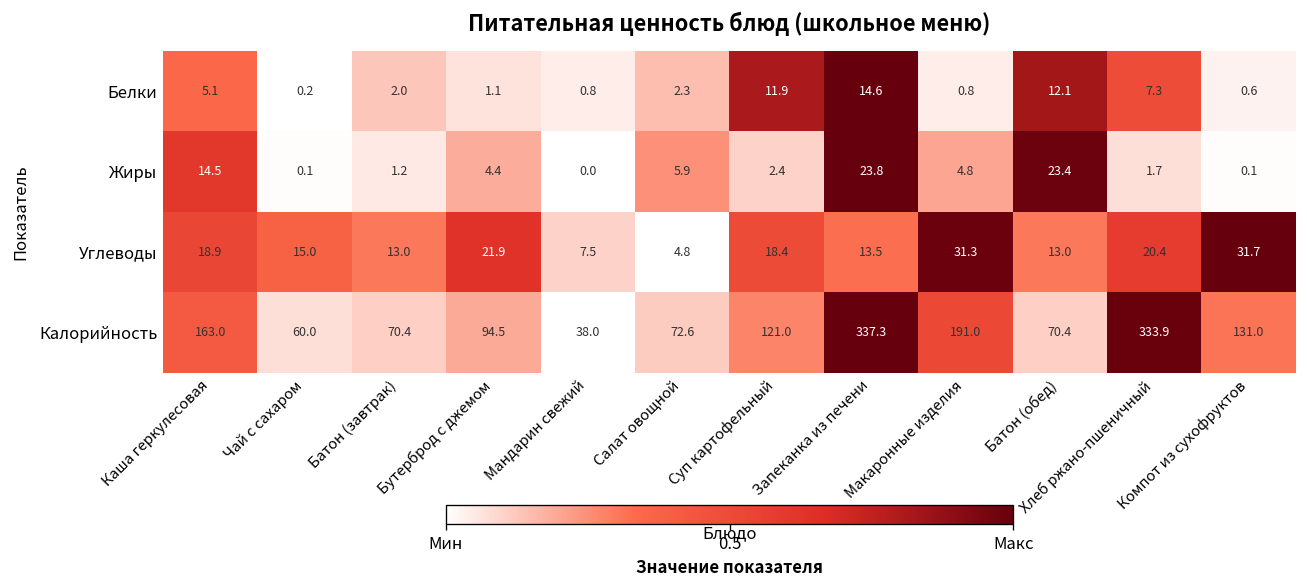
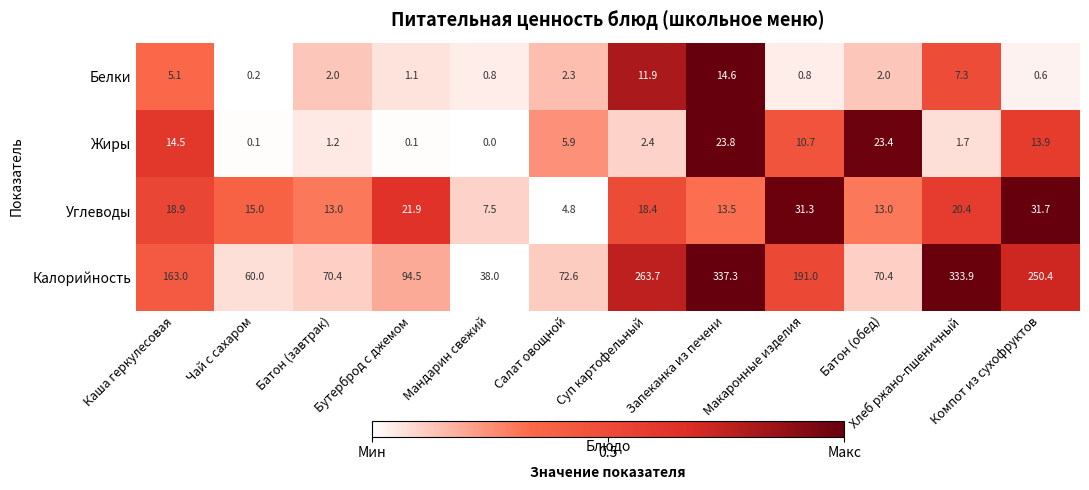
Белки, Батон (обед): 12.1 -> 2.0
Жиры, Бутерброд с джемом: 4.4 -> 0.1
Жиры, Макаронные изделия: 4.8 -> 10.7
Жиры, Компот из сухофруктов: 0.1 -> 13.9
Калорийность, Суп картофельный: 121.0 -> 263.7
Калорийность, Компот из сухофруктов: 131.0 -> 250.4
